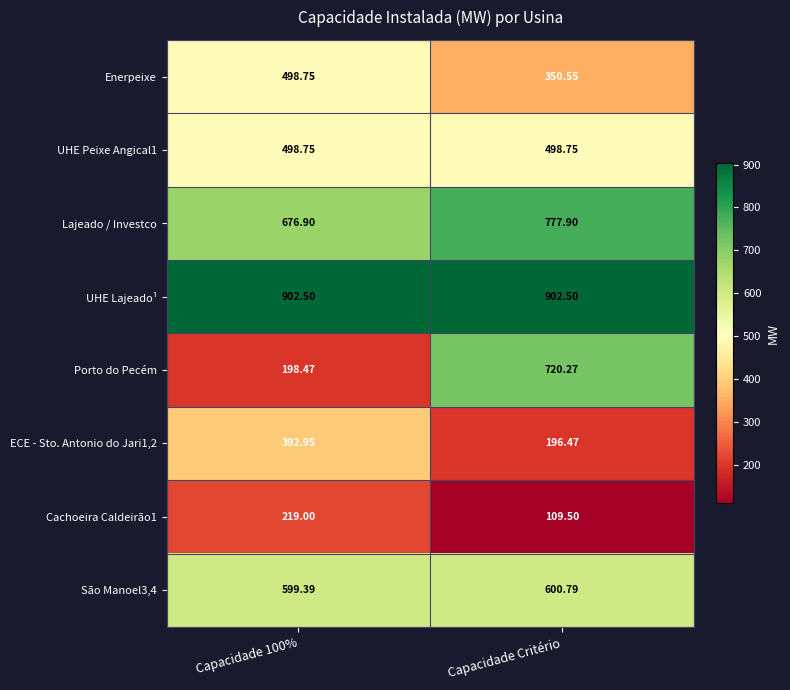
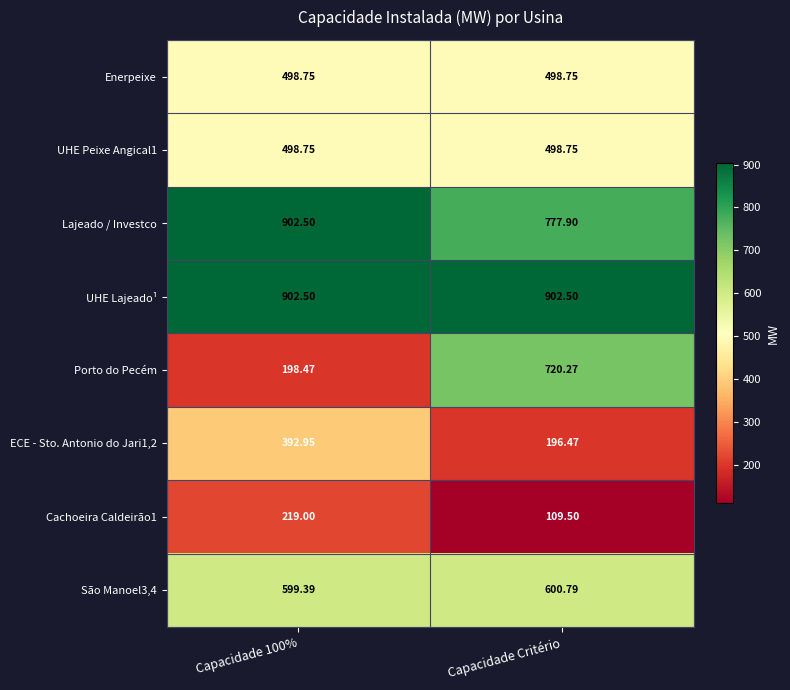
Enerpeixe, Capacidade Critério: 350.55 -> 498.75
Lajeado / Investco, Capacidade 100%: 676.90 -> 902.50
